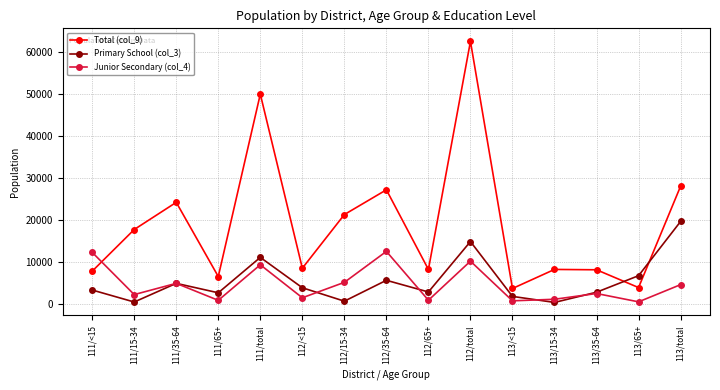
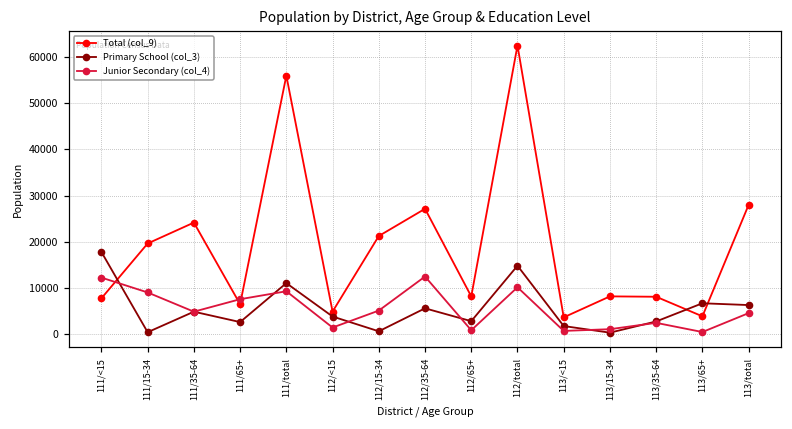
Primary School (col_3), 111/<15: 3000 -> 18000
Total (col_9), 111/15-34: 18000 -> 20000
Junior Secondary (col_4), 111/15-34: 2000 -> 9000
Junior Secondary (col_4), 111/65+: 1000 -> 8000
Total (col_9), 111/total: 50000 -> 56000
Total (col_9), 112/<15: 8000 -> 5000
Primary School (col_3), 113/total: 20000 -> 6000
